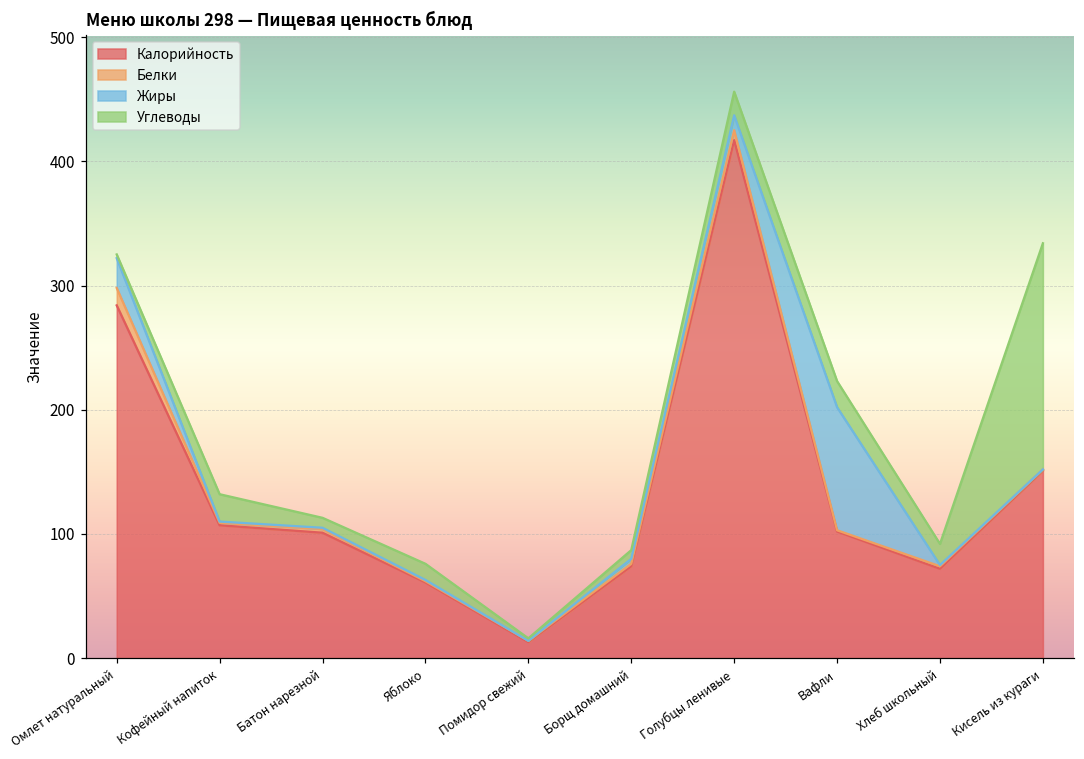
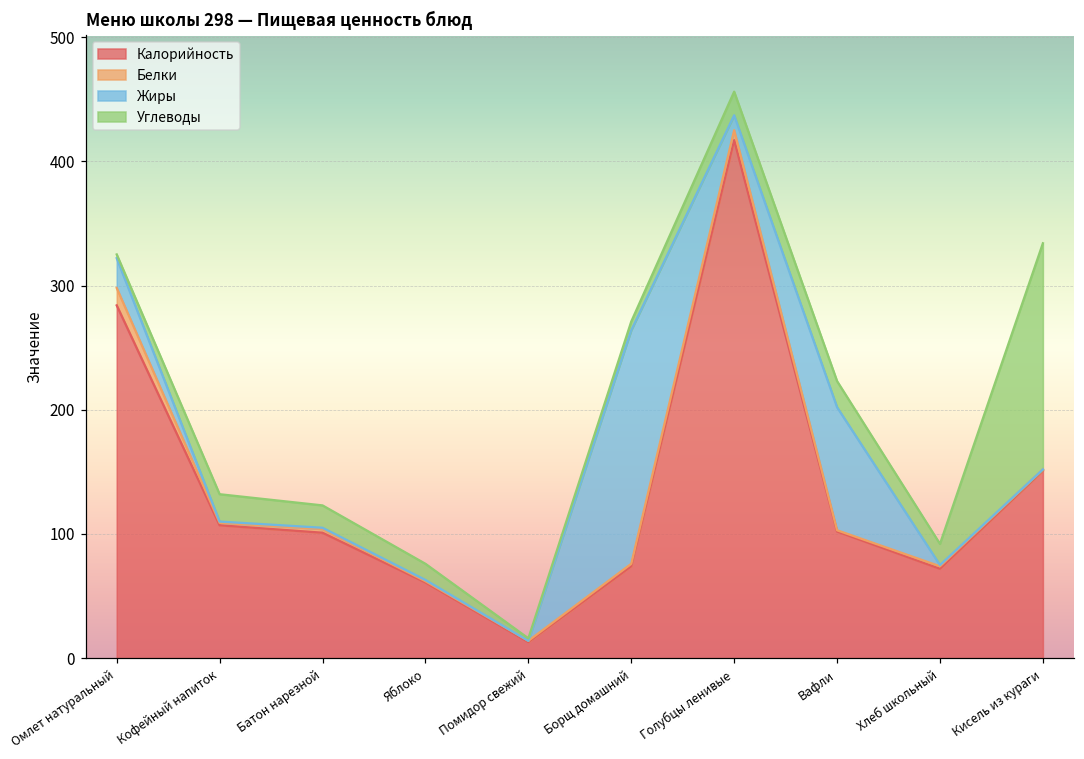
Углеводы, Батон нарезной: 8 -> 18
Жиры, Борщ домашний: 4 -> 188
